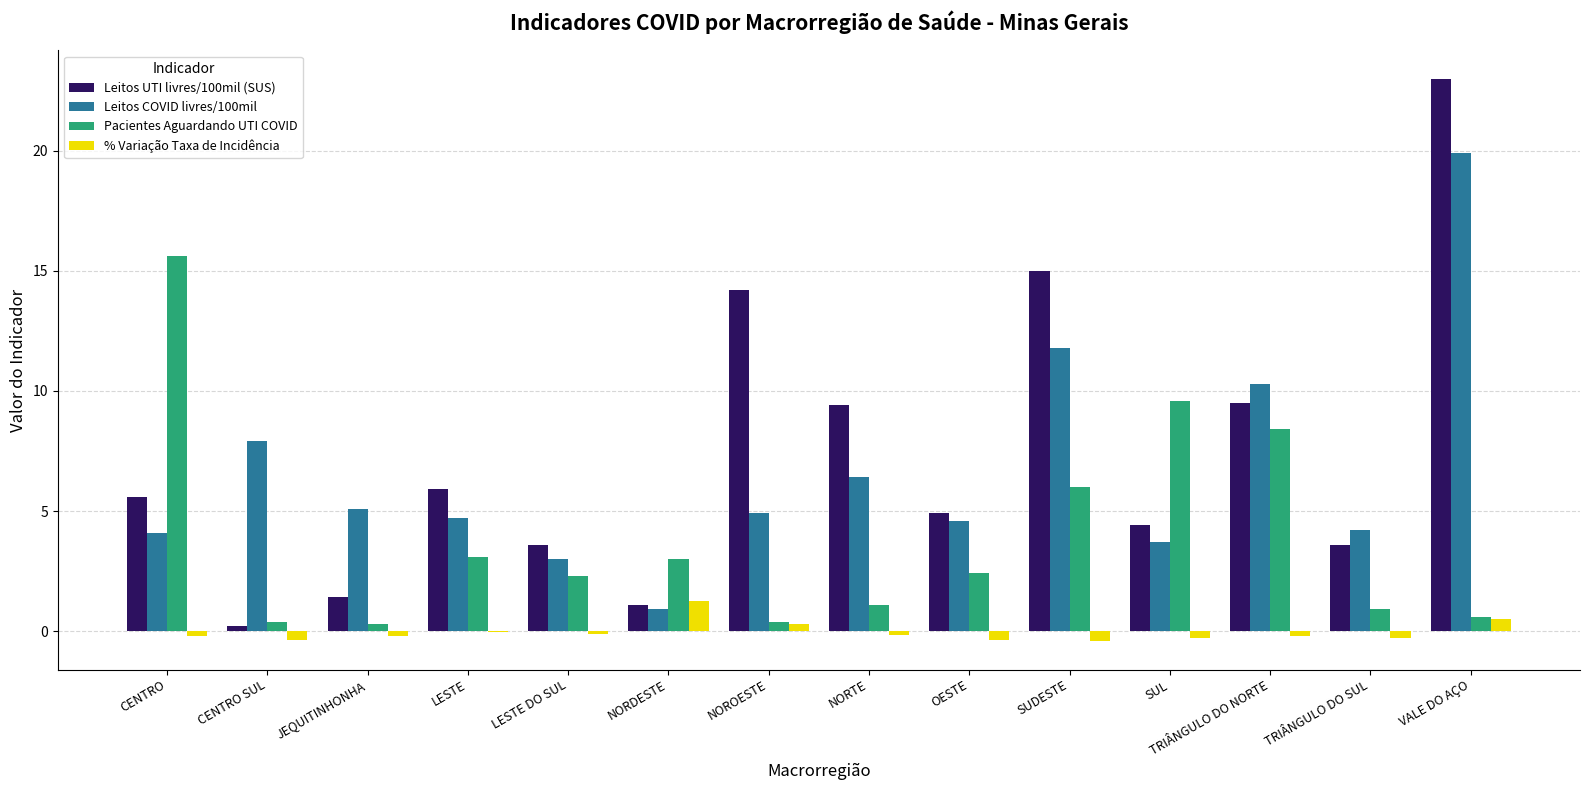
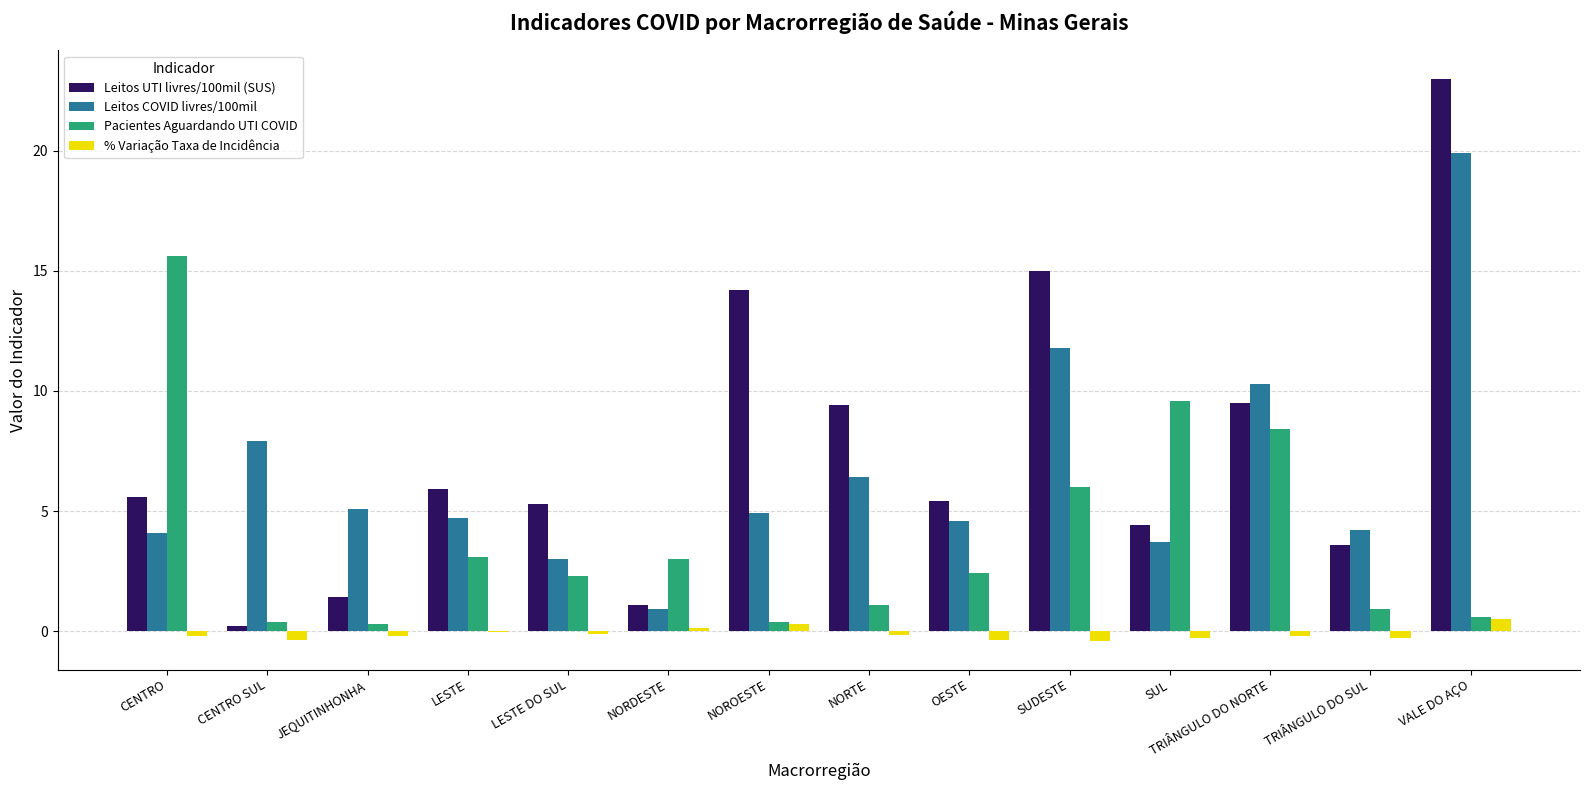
Leitos UTI livres/100mil (SUS), LESTE DO SUL: 3.6 -> 5.3
% Variação Taxa de Incidência, NORDESTE: 1.3 -> 0.2
Leitos UTI livres/100mil (SUS), OESTE: 4.9 -> 5.4
